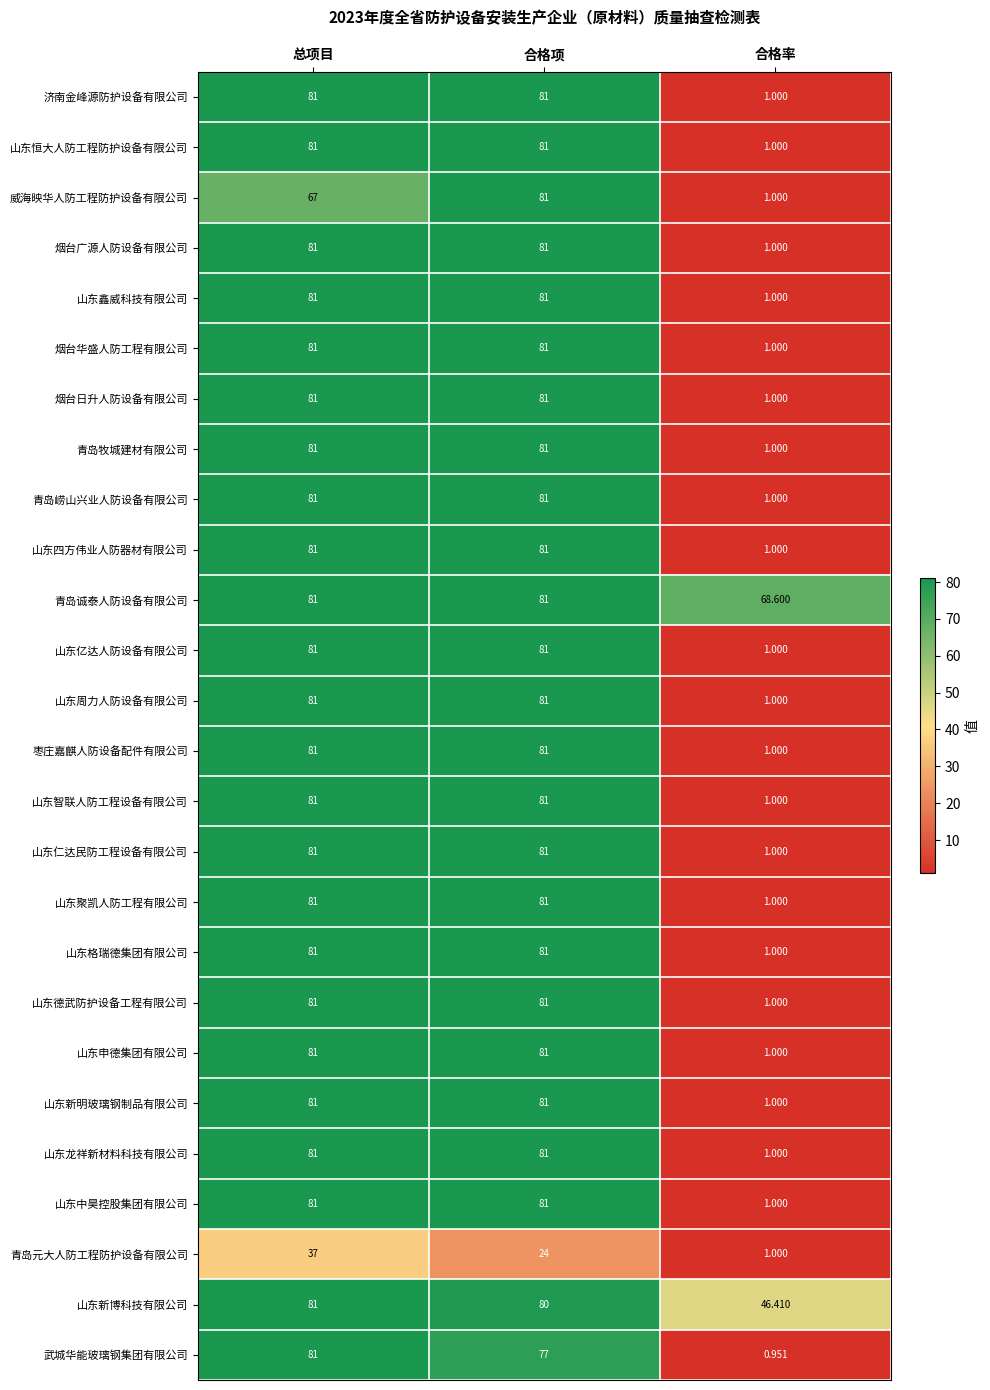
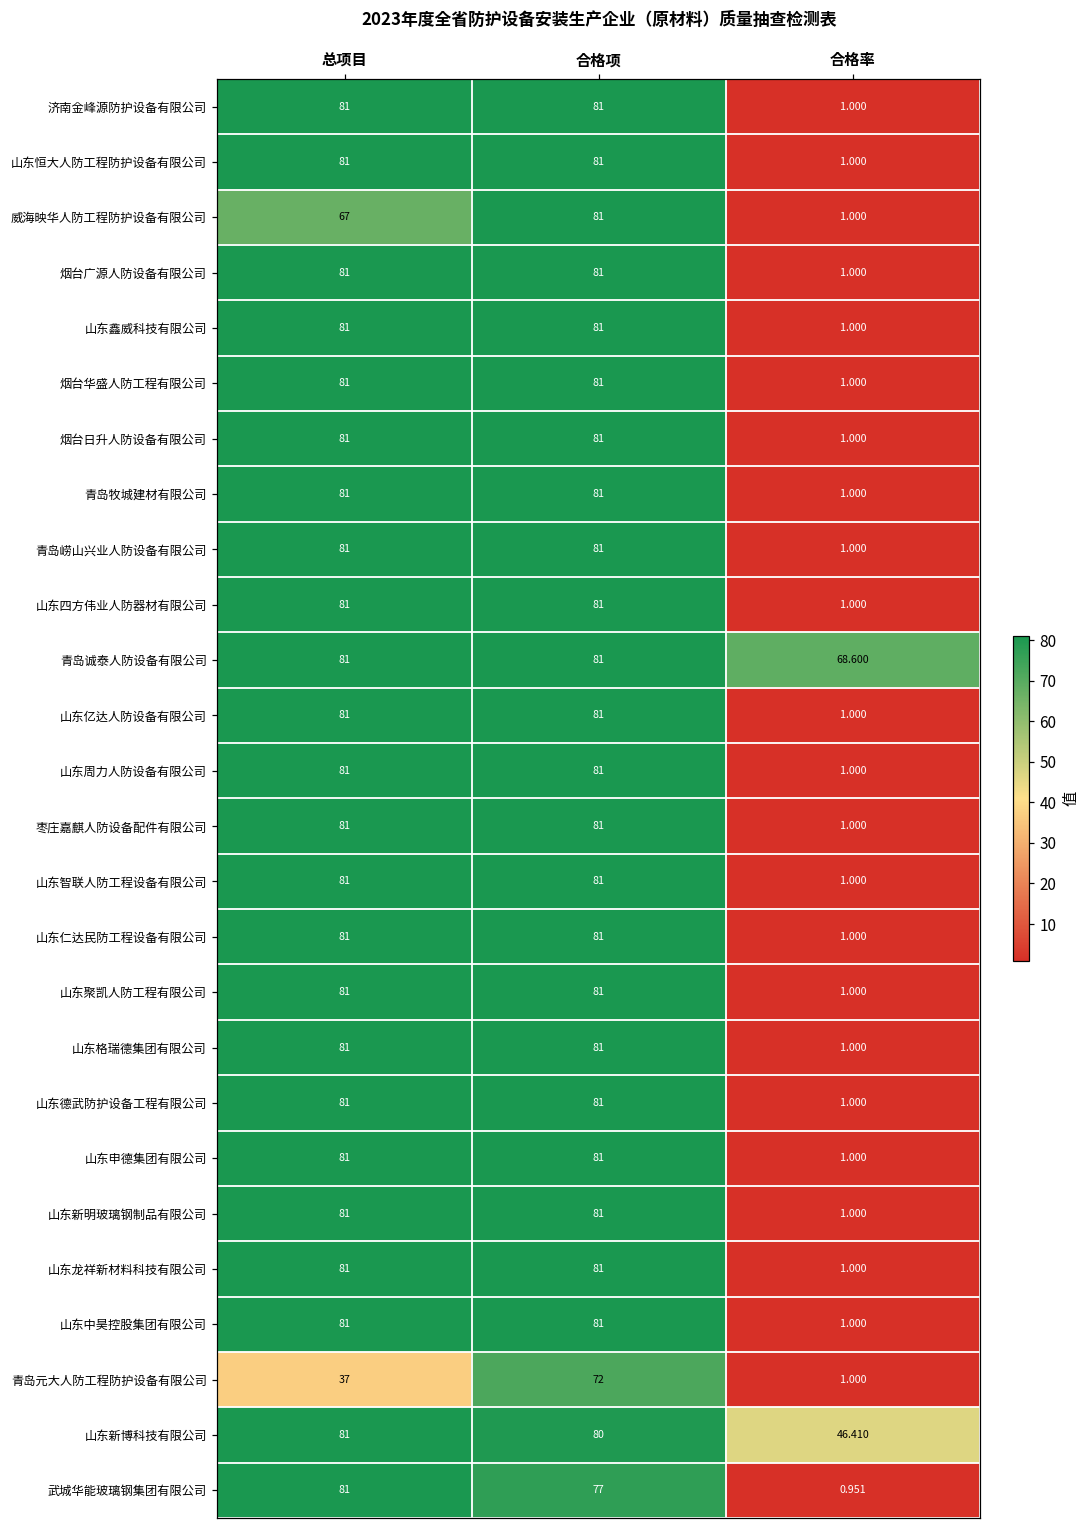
青岛元大人防工程防护设备有限公司, 合格项: 24 -> 72
